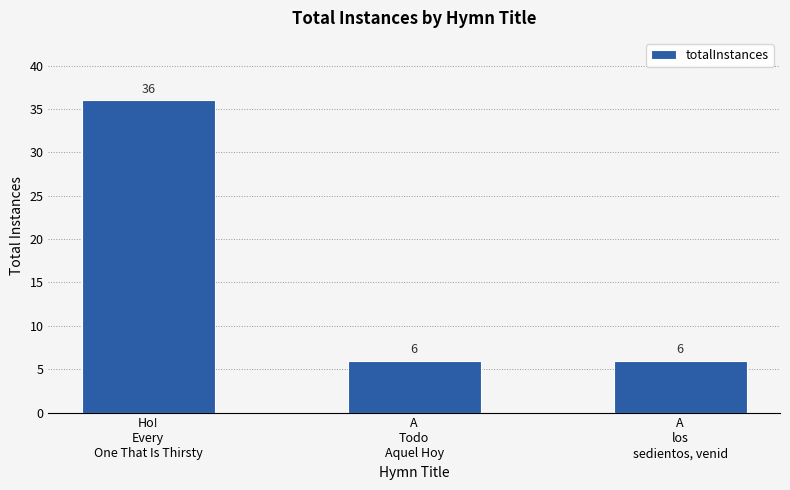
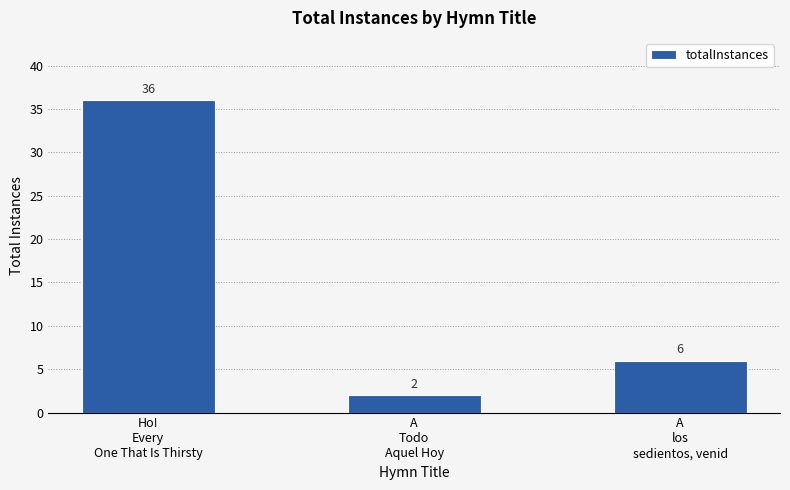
A Todo Aquel Hoy: 6 -> 2
